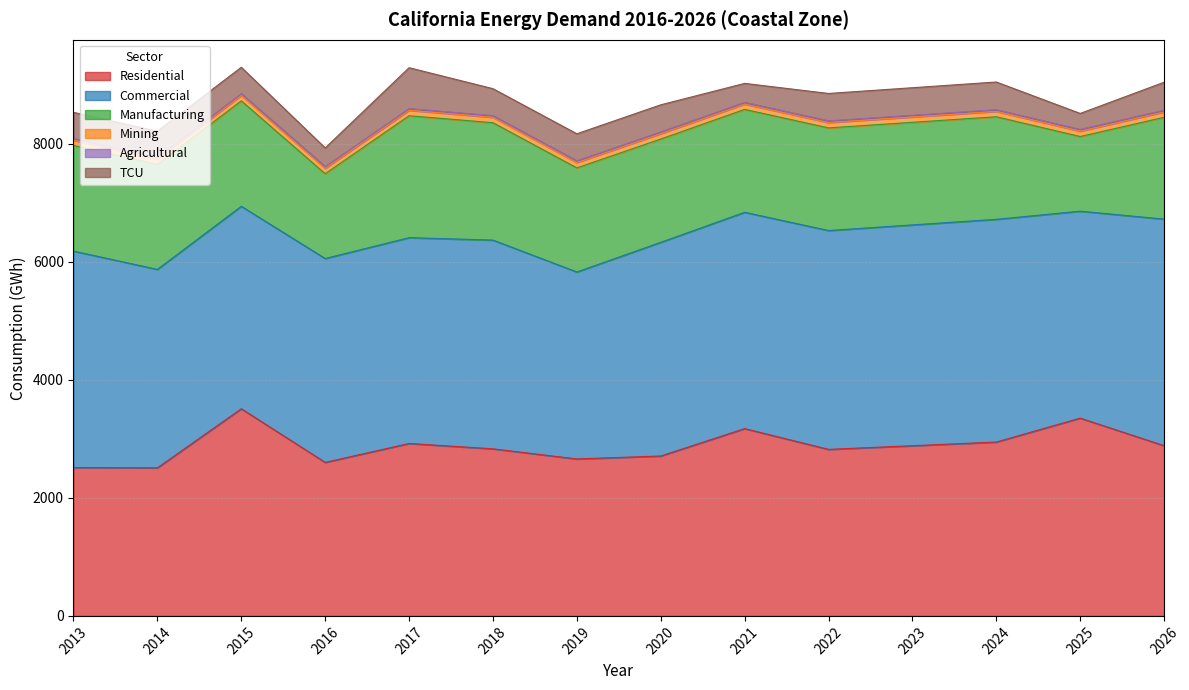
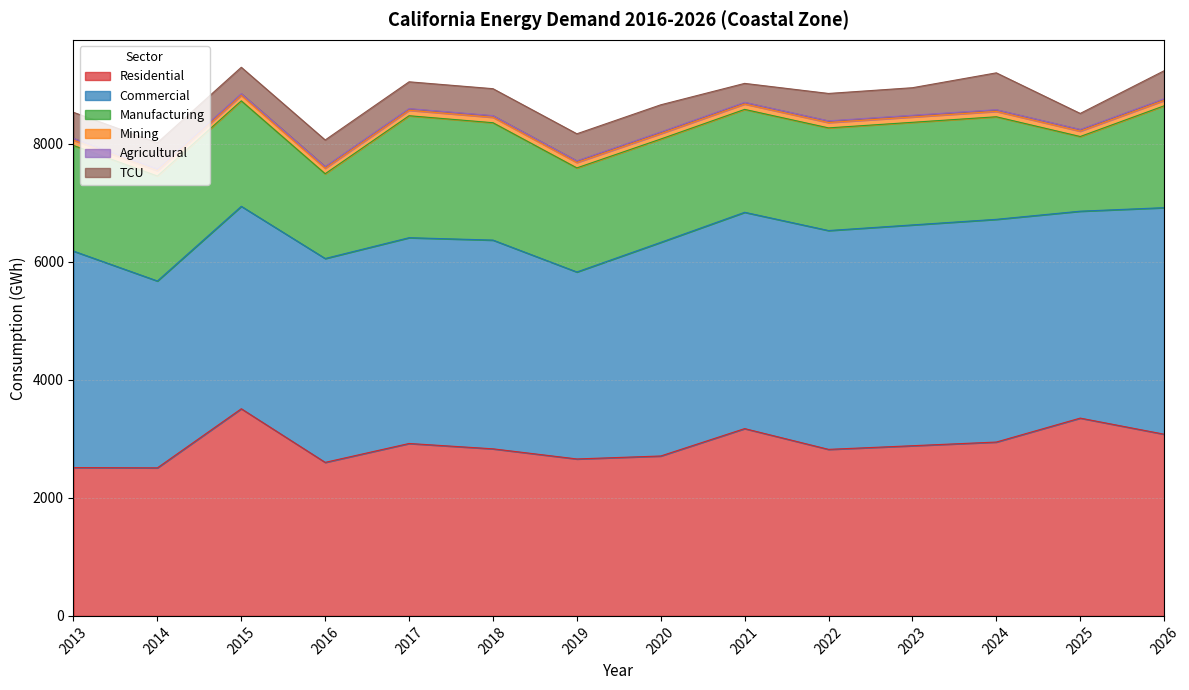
Commercial, 2014: 3400 -> 3200
TCU, 2016: 300 -> 500
TCU, 2017: 700 -> 500
TCU, 2024: 500 -> 600
Residential, 2026: 2900 -> 3100
